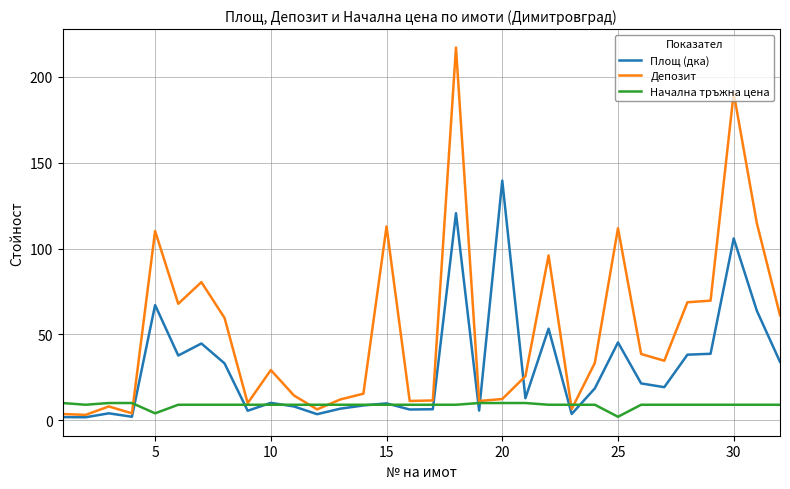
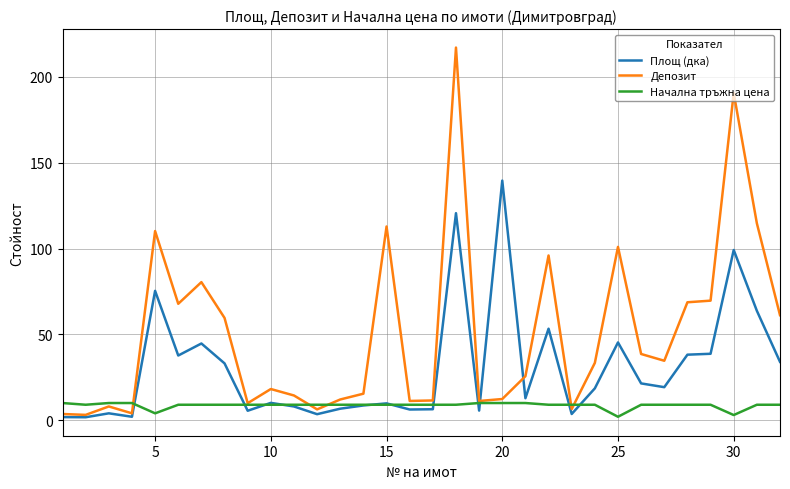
Площ (дка), 5: 67 -> 75
Депозит, 10: 29 -> 18
Депозит, 25: 112 -> 101
Площ (дка), 30: 106 -> 99
Начална тръжна цена, 30: 9 -> 3
